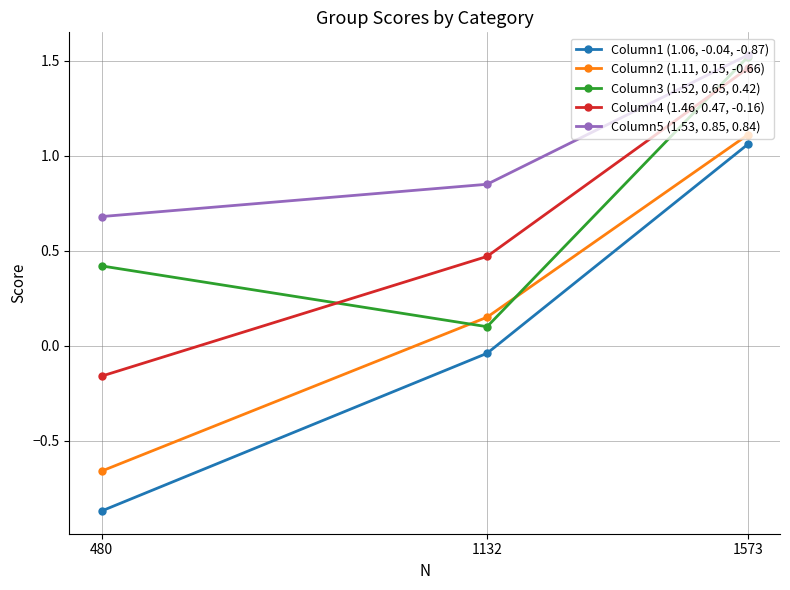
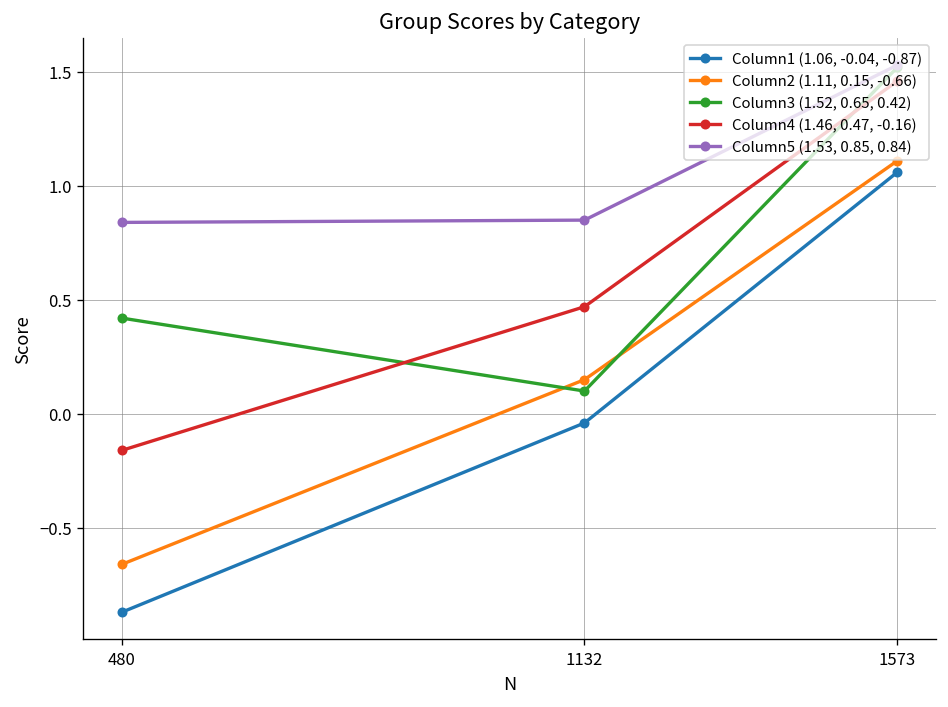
Column5 (1.53, 0.85, 0.84), 480: 0.68 -> 0.84
